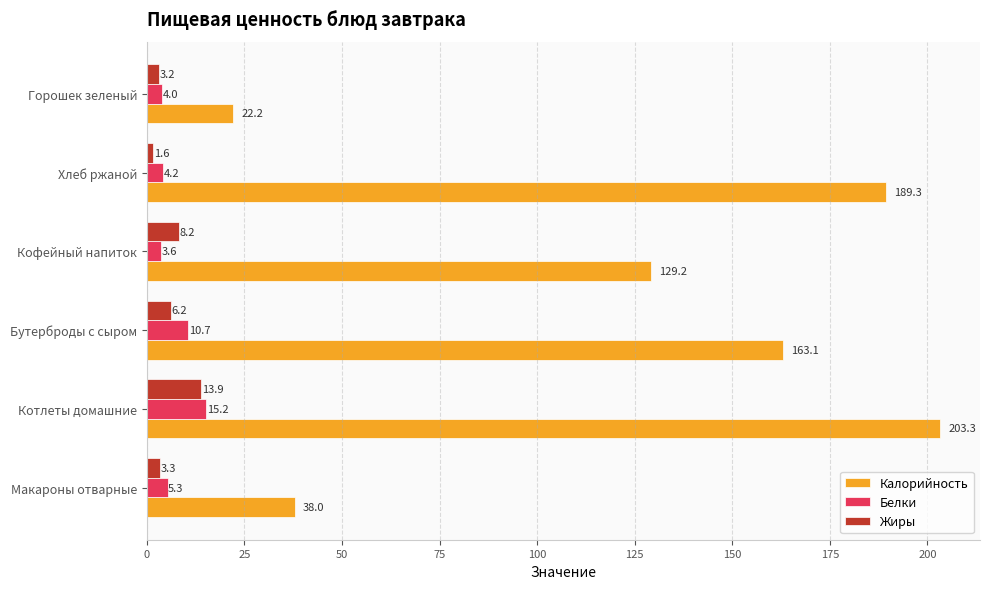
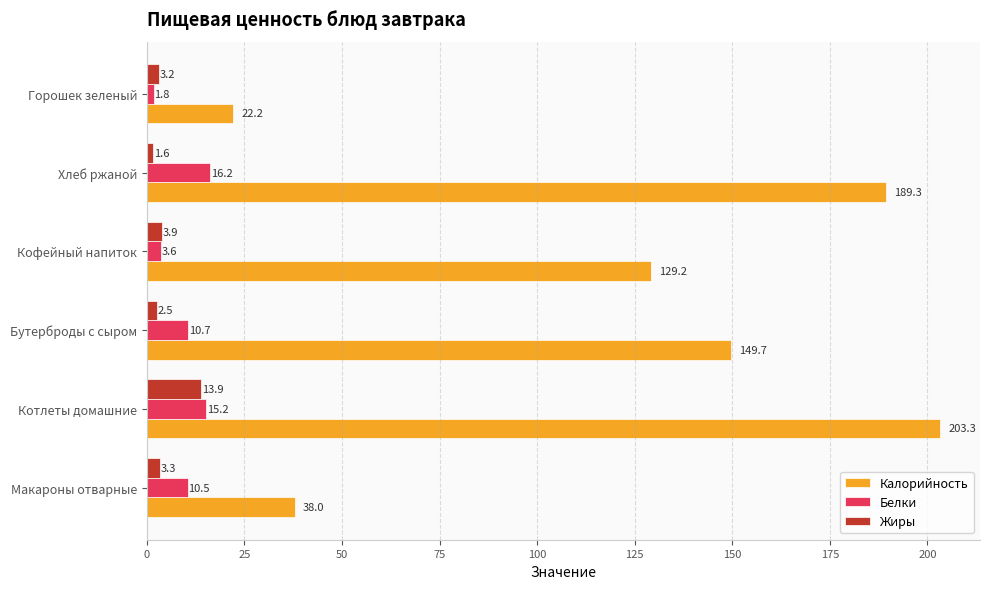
Белки, Горошек зеленый: 4.0 -> 1.8
Белки, Хлеб ржаной: 4.2 -> 16.2
Жиры, Кофейный напиток: 8.2 -> 3.9
Жиры, Бутерброды с сыром: 6.2 -> 2.5
Калорийность, Бутерброды с сыром: 163.1 -> 149.7
Белки, Макароны отварные: 5.3 -> 10.5
